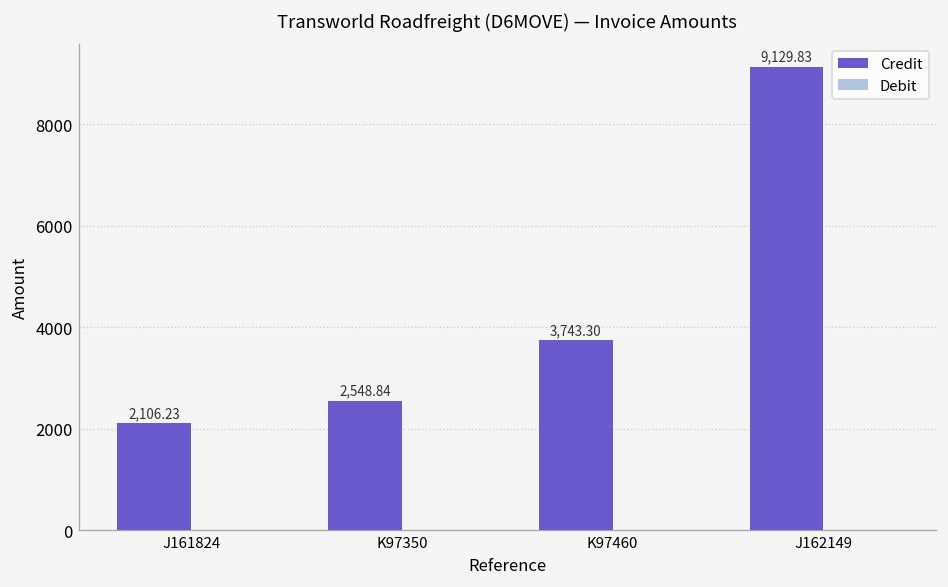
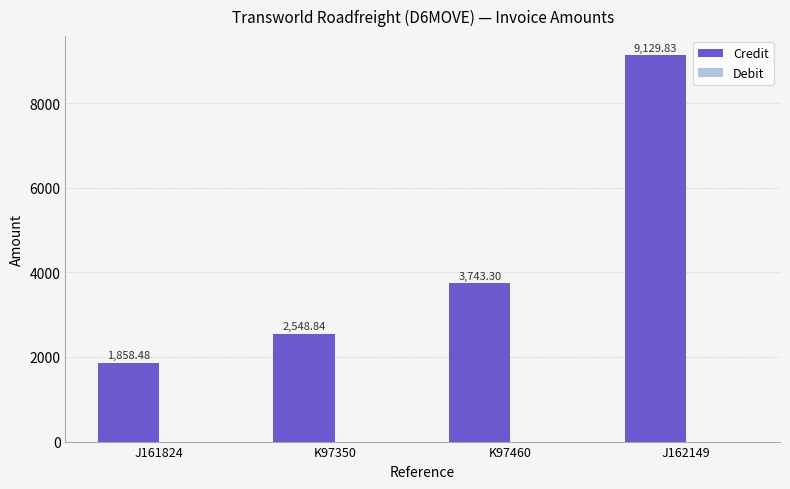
Credit, J161824: 2,106.23 -> 1,858.48
